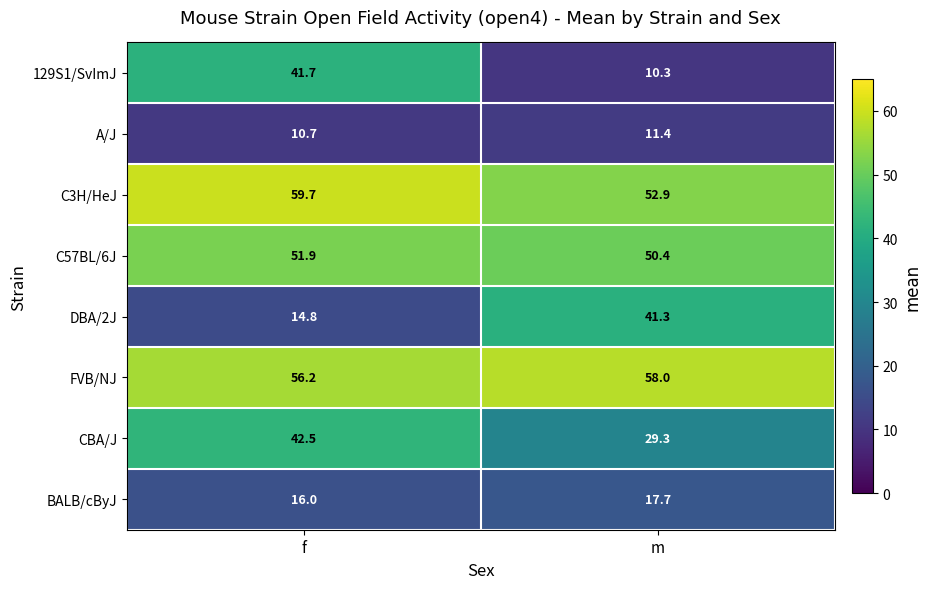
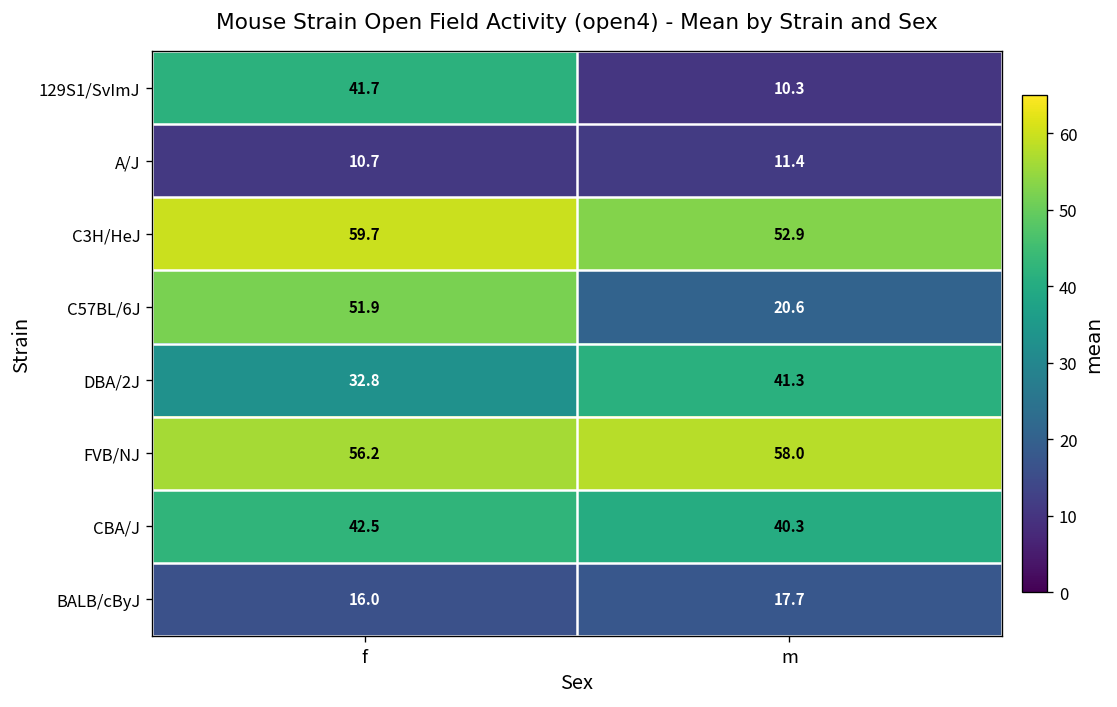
C57BL/6J, m: 50.4 -> 20.6
DBA/2J, f: 14.8 -> 32.8
CBA/J, m: 29.3 -> 40.3
